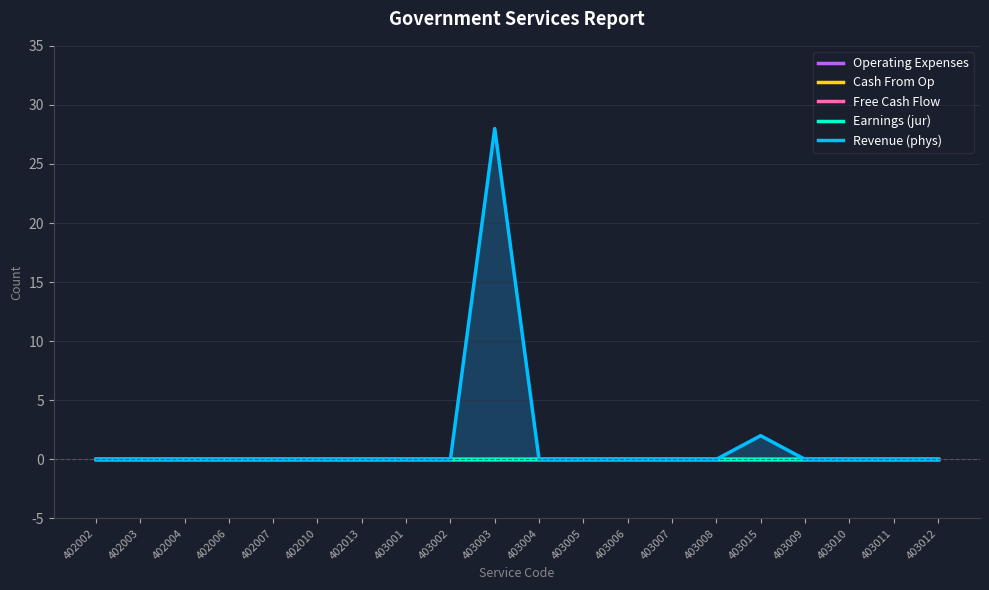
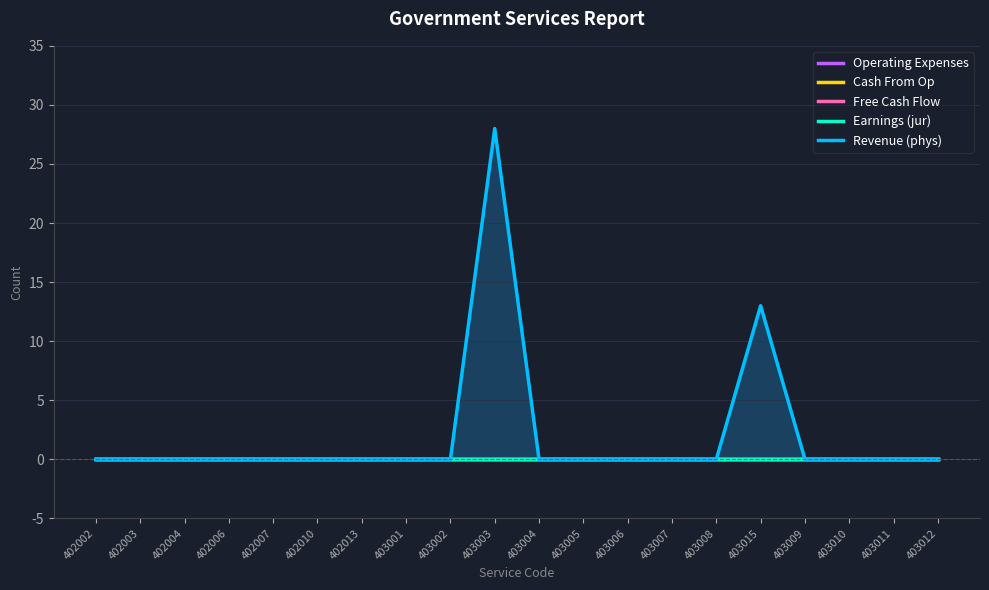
Revenue (phys), 403015: 2 -> 13
